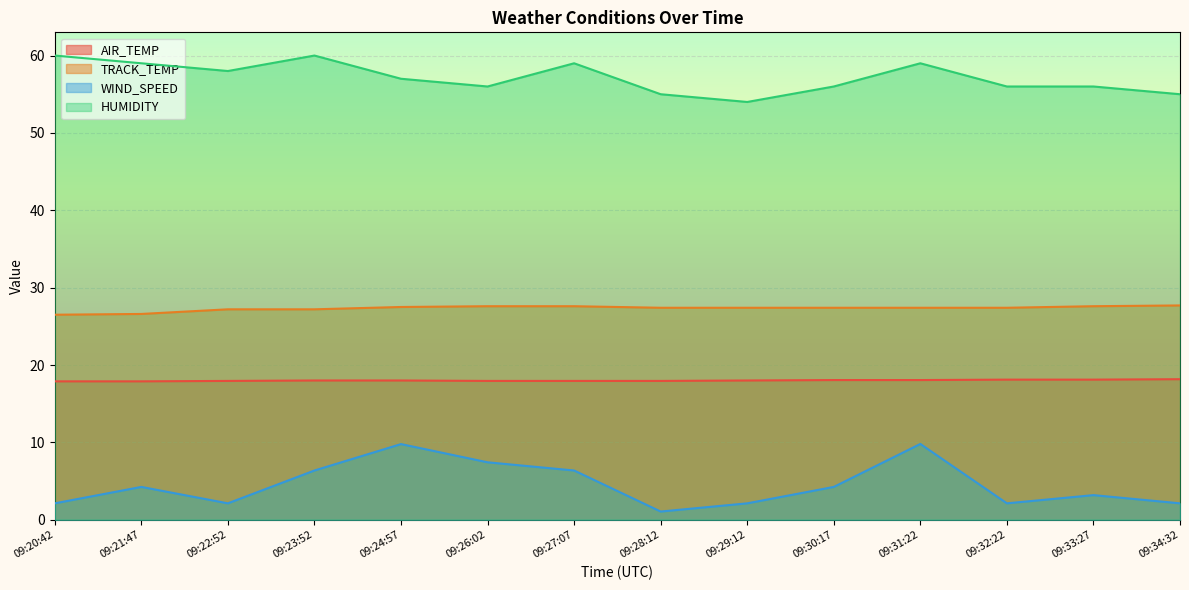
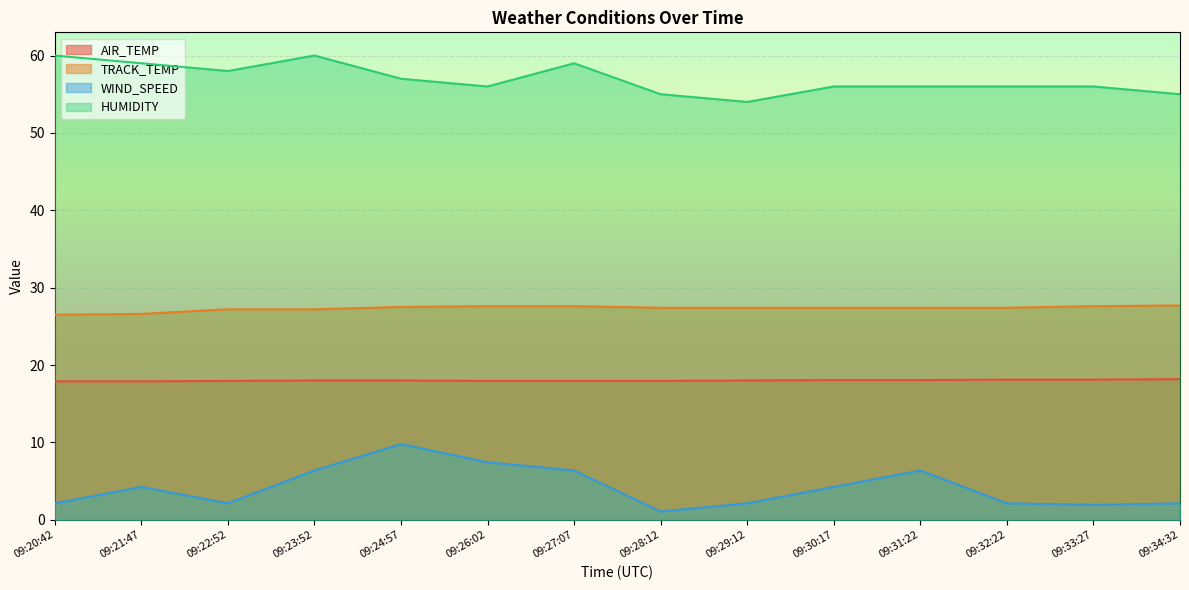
WIND_SPEED, 09:31:22: 10 -> 6
HUMIDITY, 09:31:22: 59 -> 56
WIND_SPEED, 09:33:27: 3 -> 2
